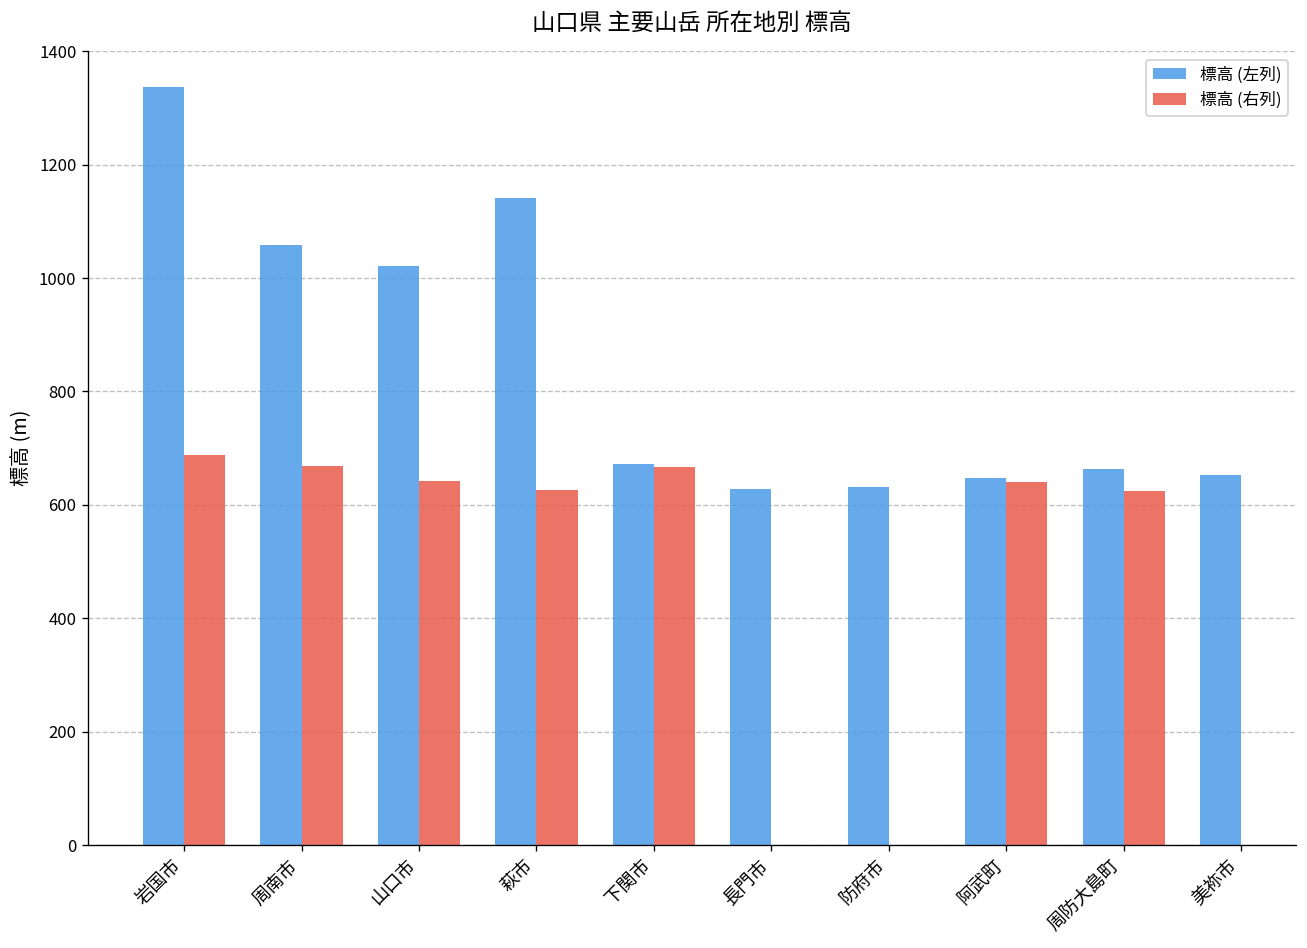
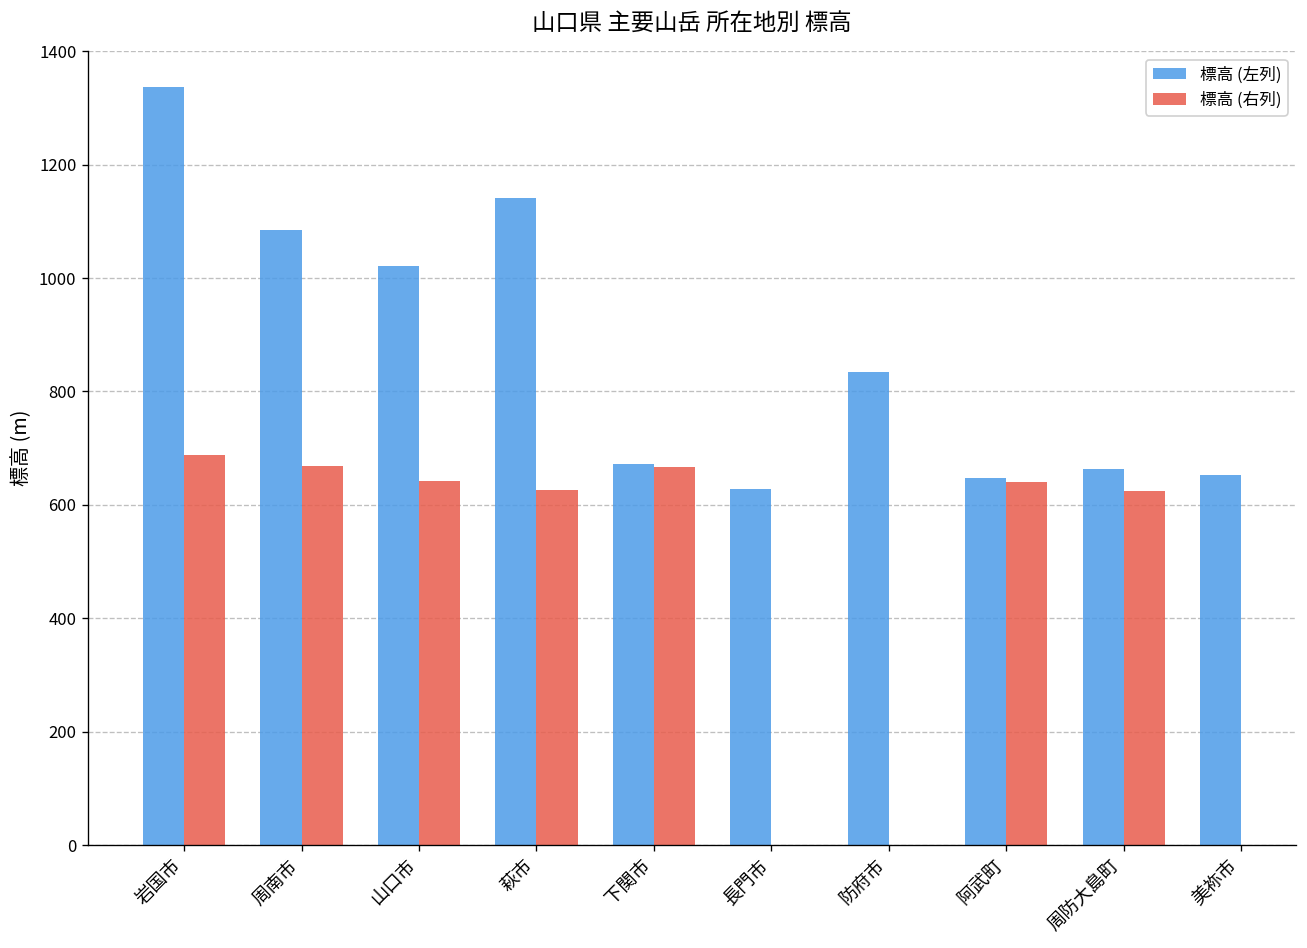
標高 (左列), 周南市: 1060 -> 1090
標高 (左列), 防府市: 630 -> 840
